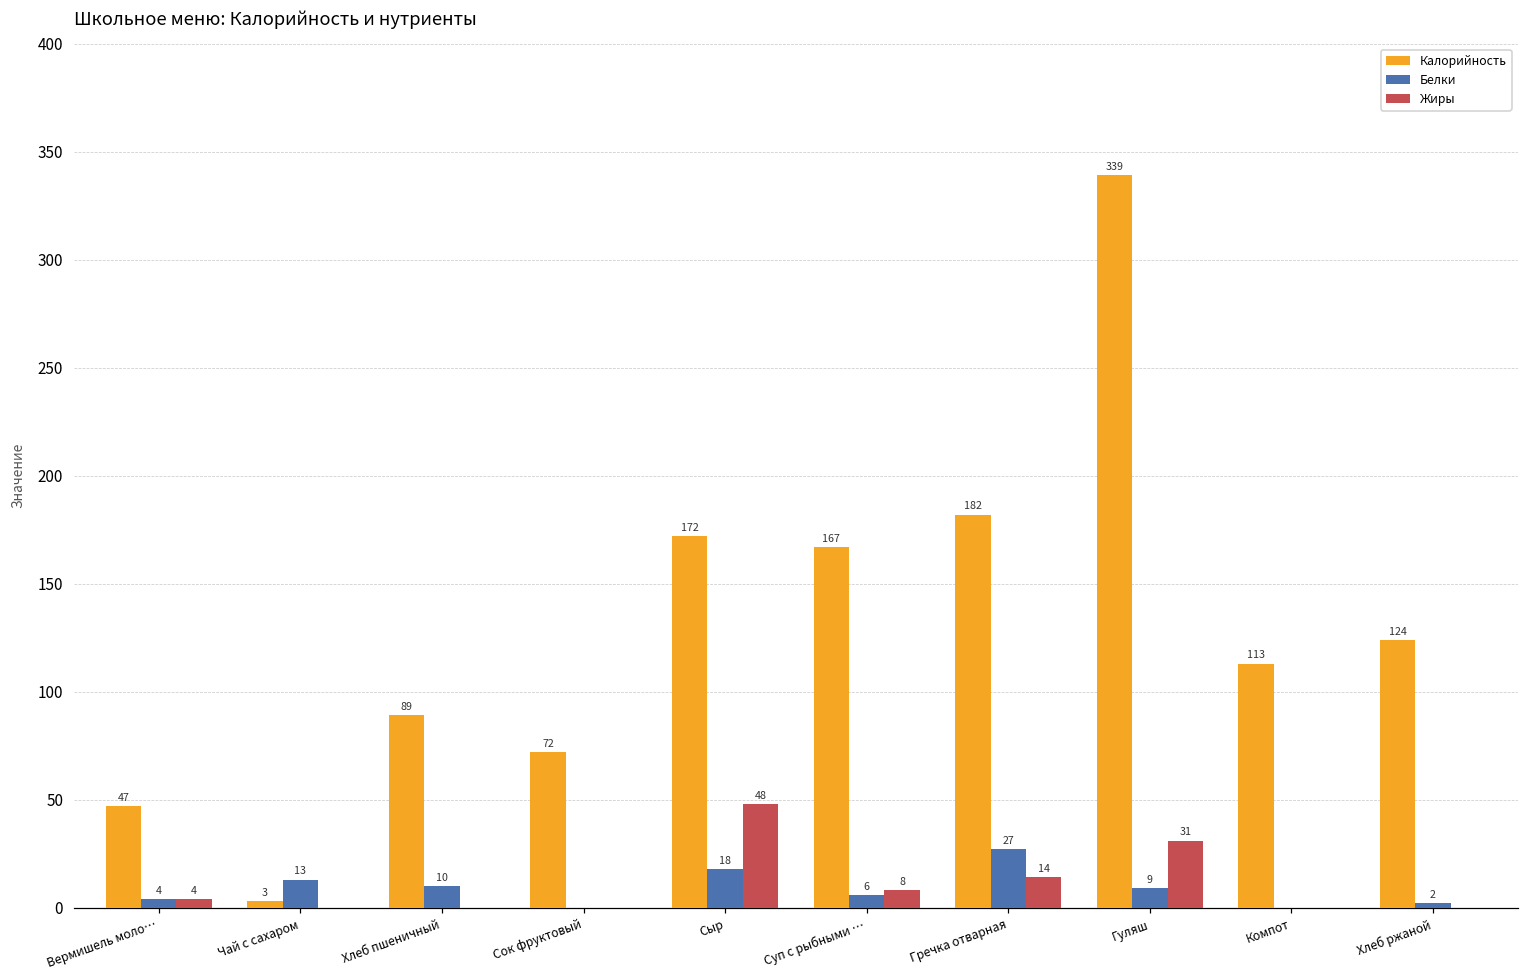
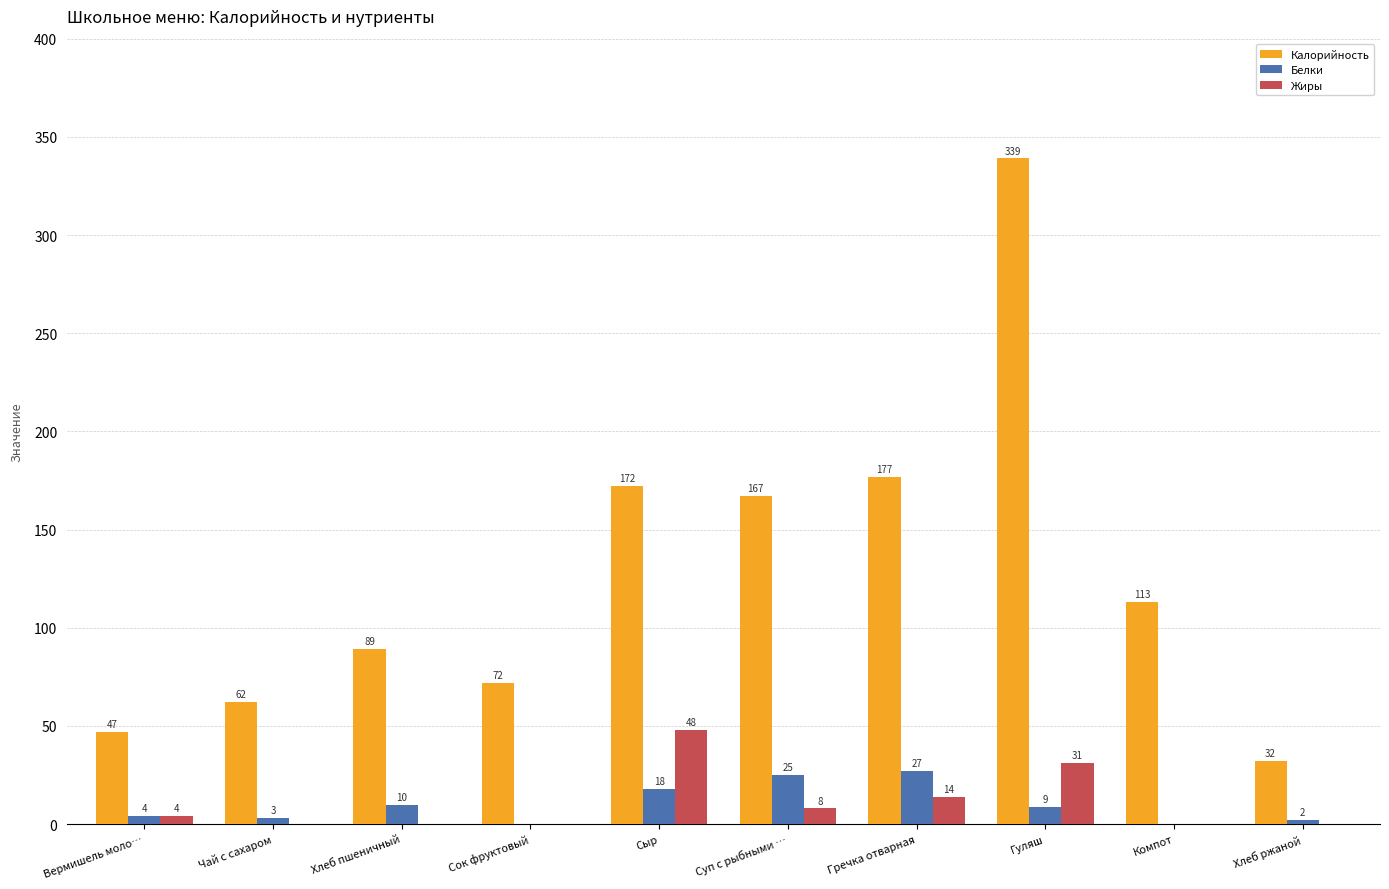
Калорийность, Чай с сахаром: 3 -> 62
Белки, Чай с сахаром: 13 -> 3
Белки, Суп с рыбными …: 6 -> 25
Калорийность, Гречка отварная: 182 -> 177
Калорийность, Хлеб ржаной: 124 -> 32
